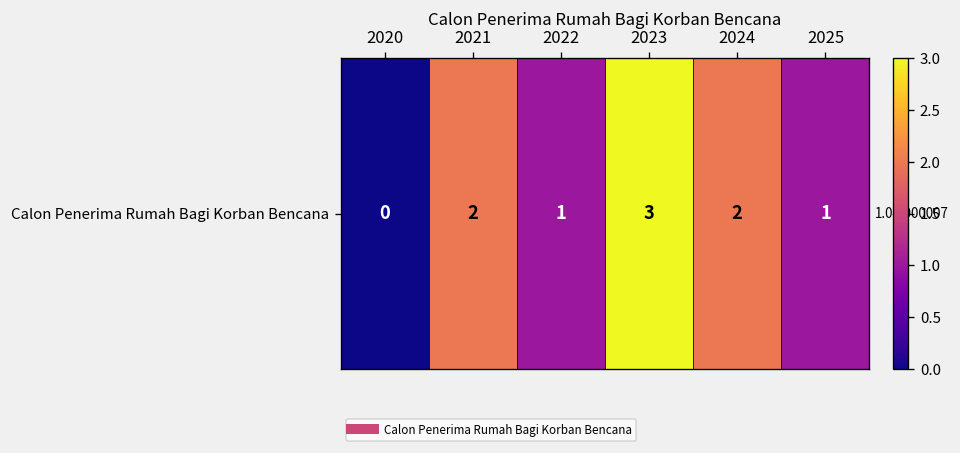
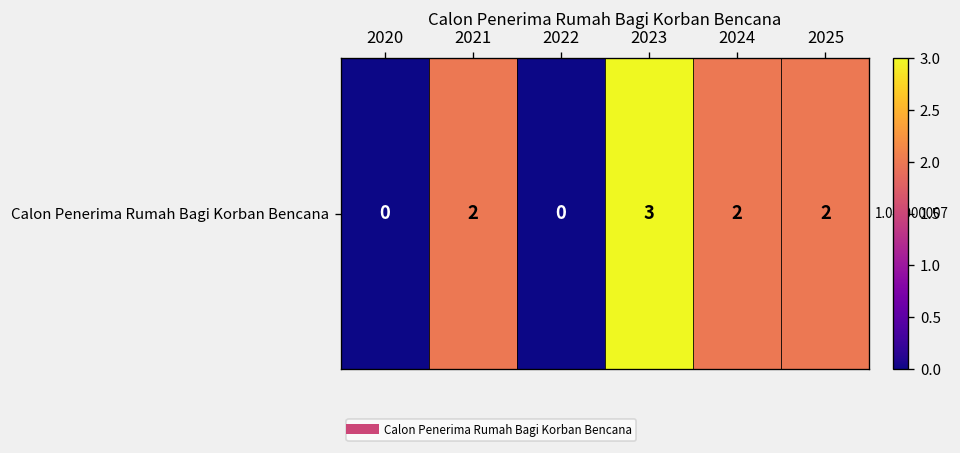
Calon Penerima Rumah Bagi Korban Bencana, 2022: 1 -> 0
Calon Penerima Rumah Bagi Korban Bencana, 2025: 1 -> 2
